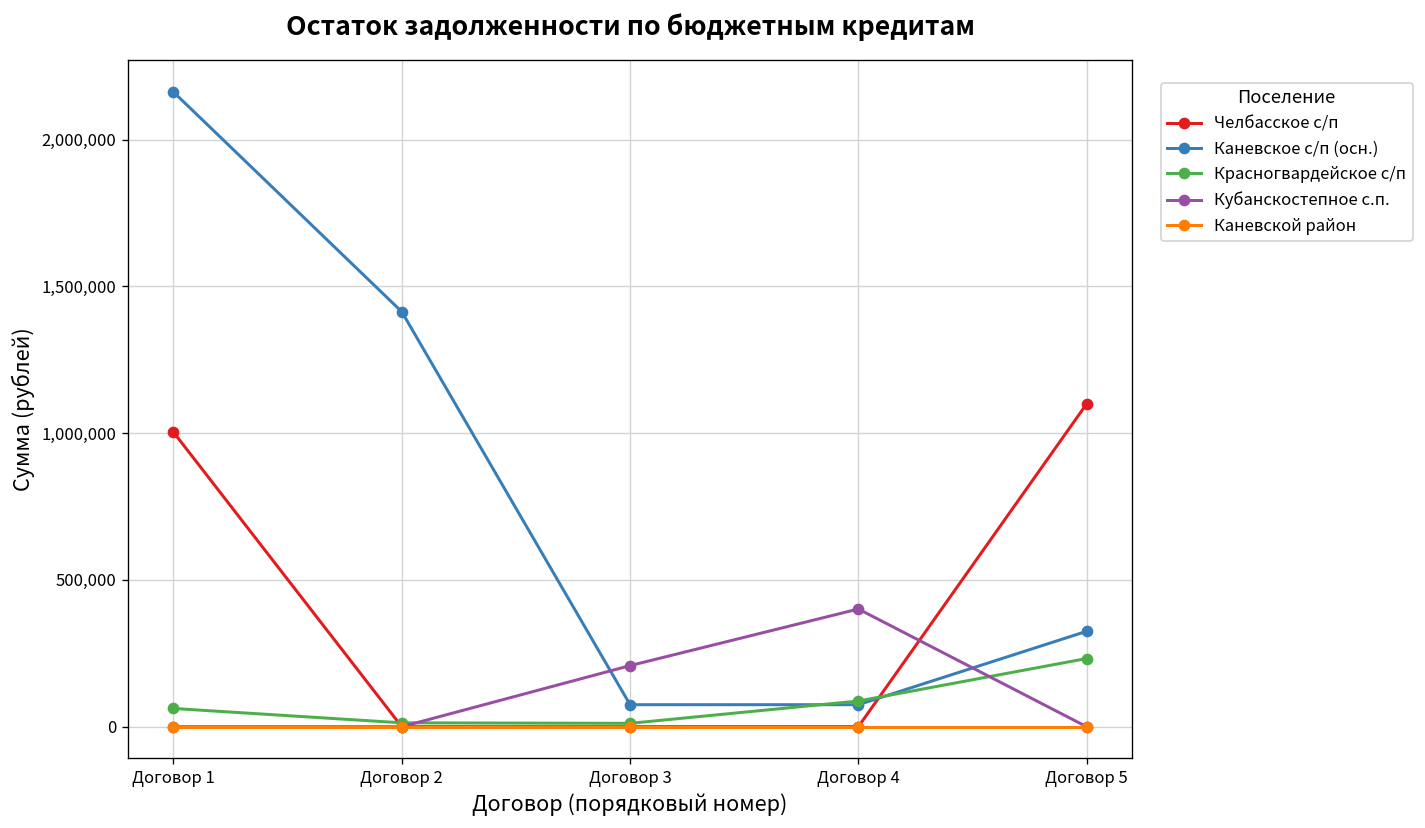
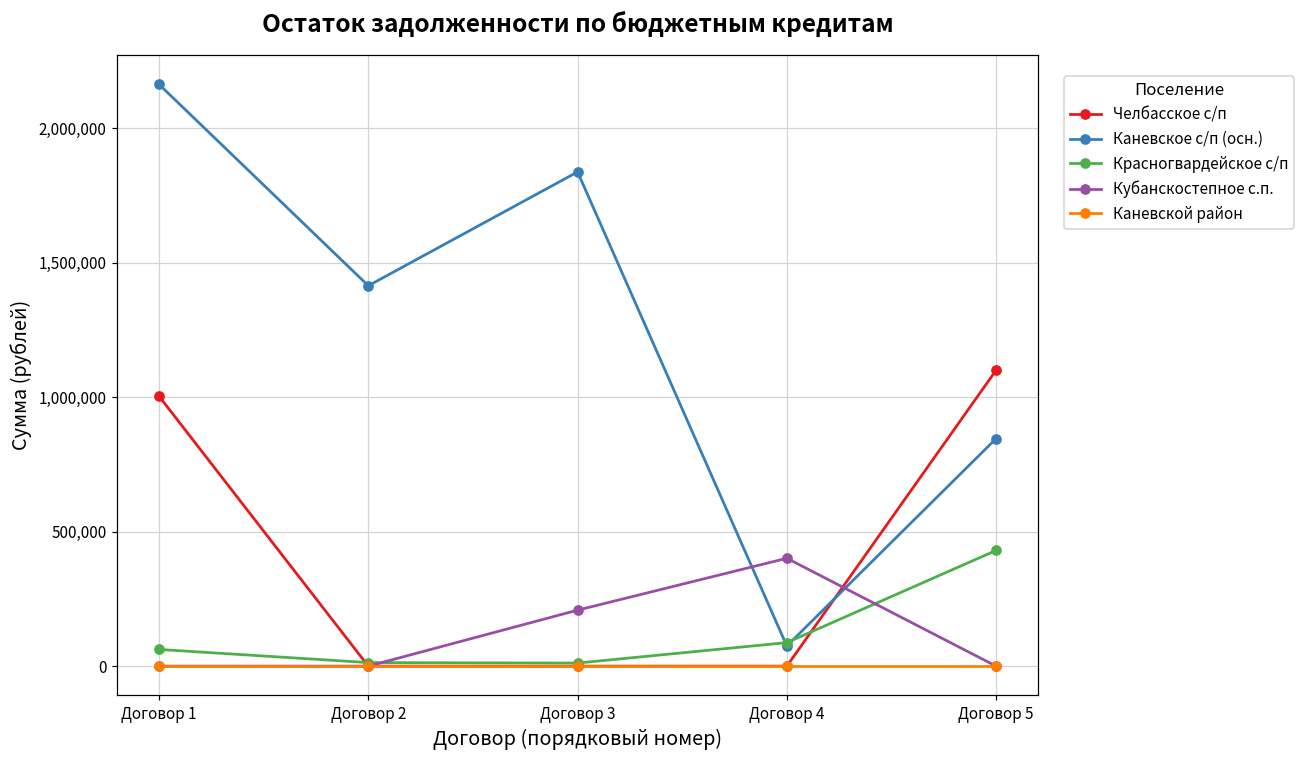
Каневское с/п (осн.), Договор 3: 80,000 -> 1,840,000
Каневское с/п (осн.), Договор 5: 330,000 -> 850,000
Красногвардейское с/п, Договор 5: 230,000 -> 430,000
